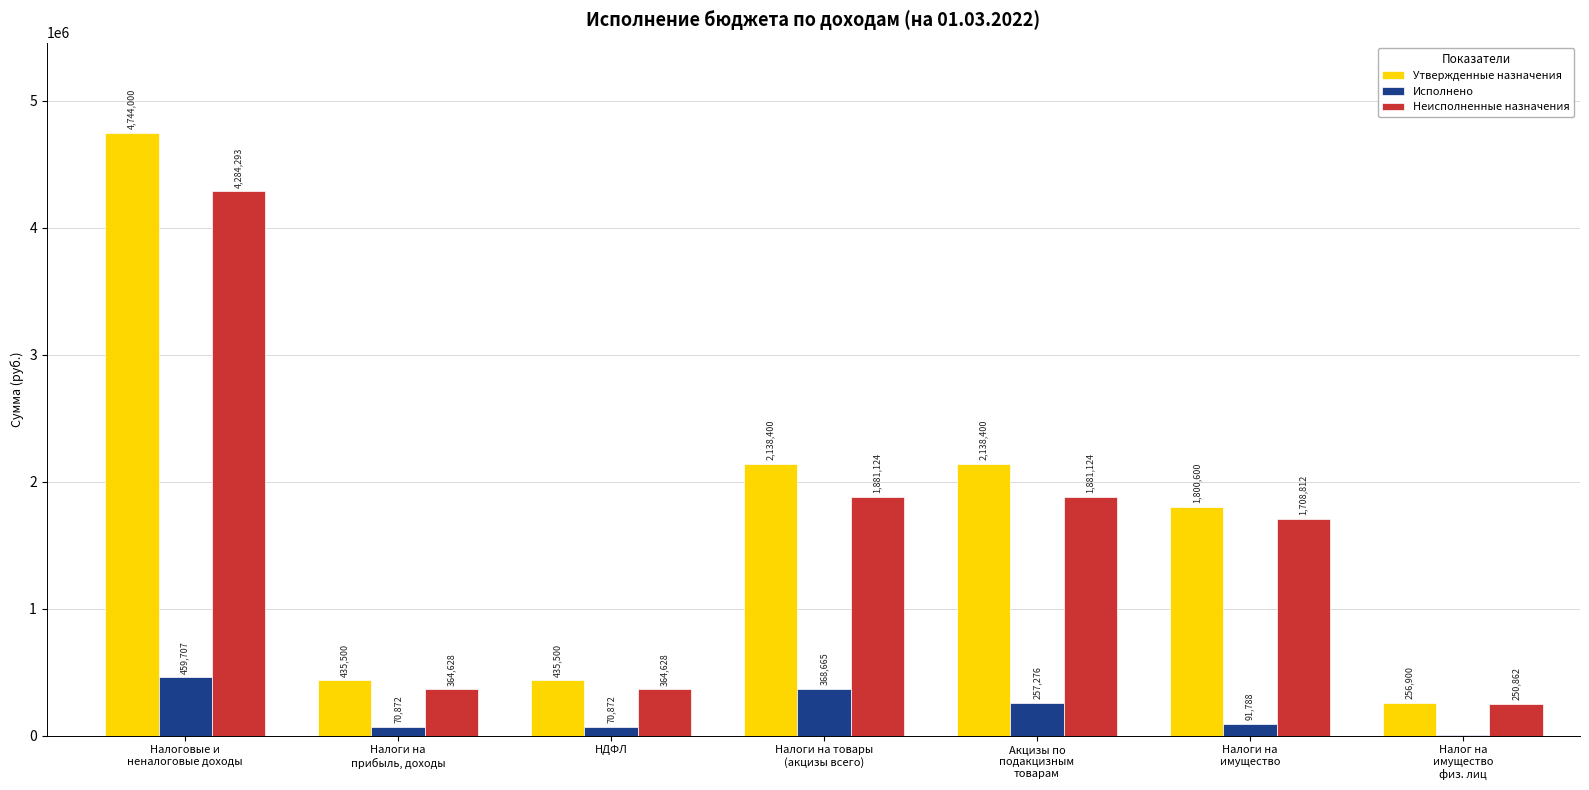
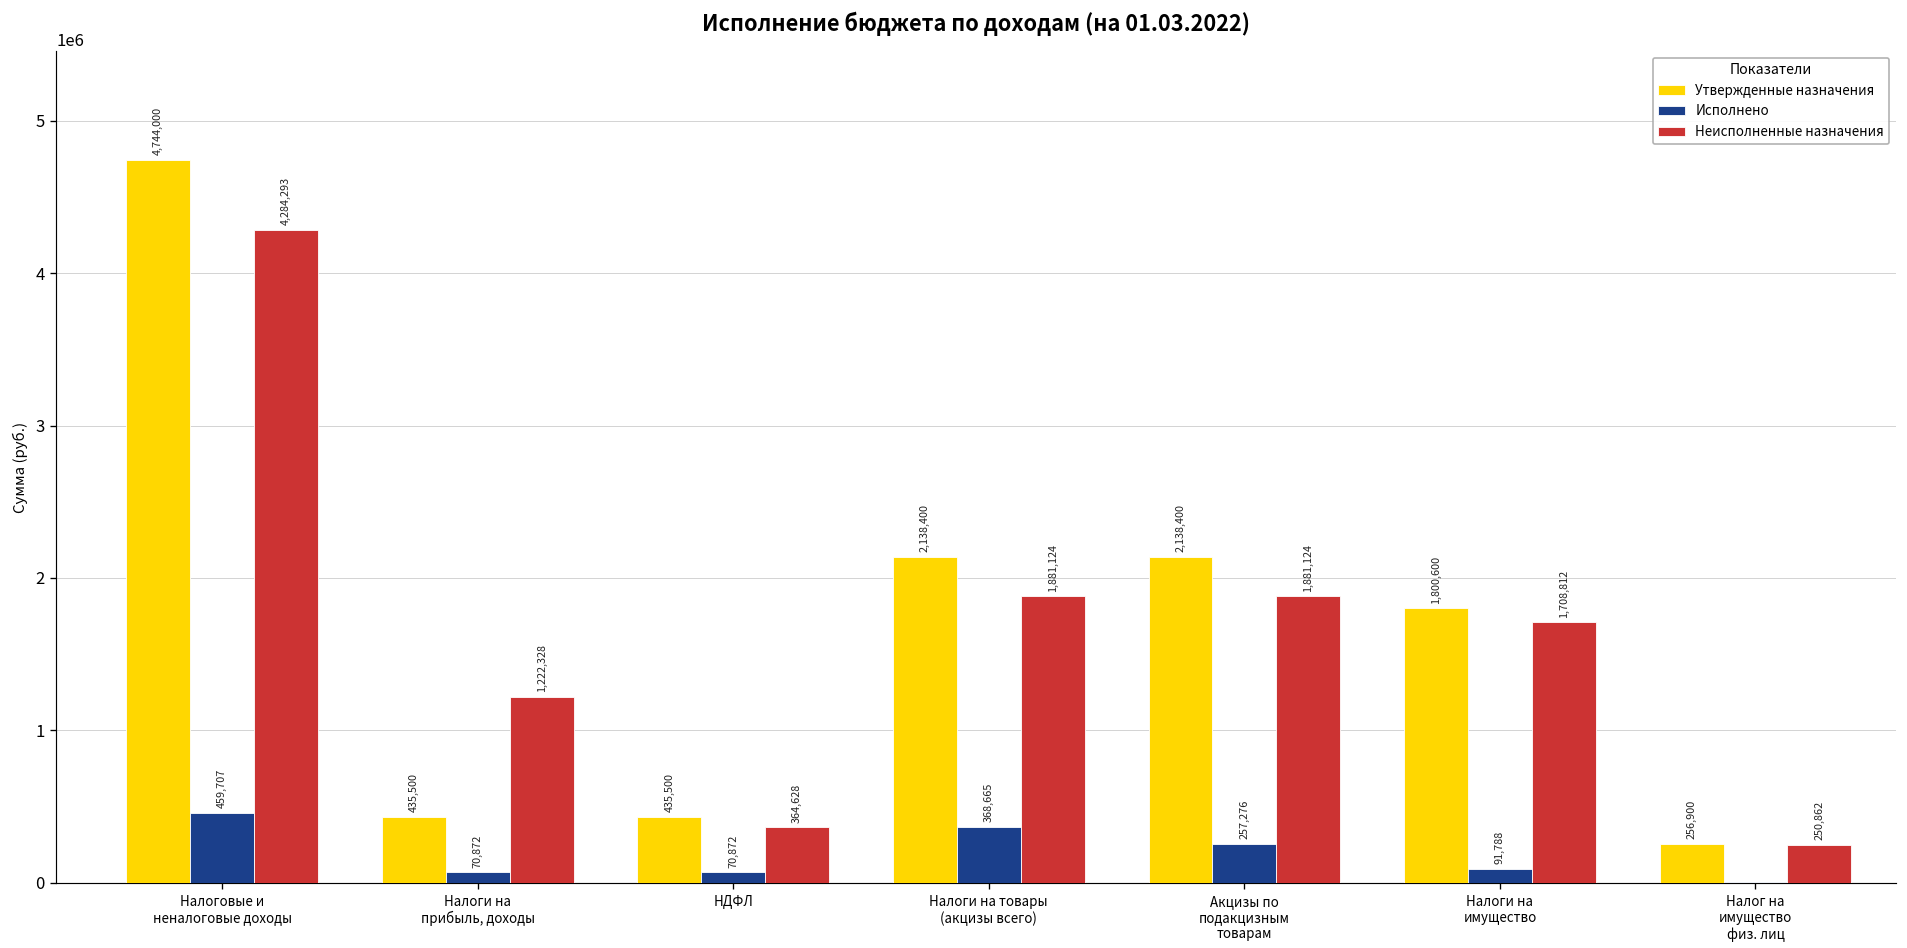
Неисполненные назначения, Налоги на прибыль, доходы: 364,628 -> 1,222,328
